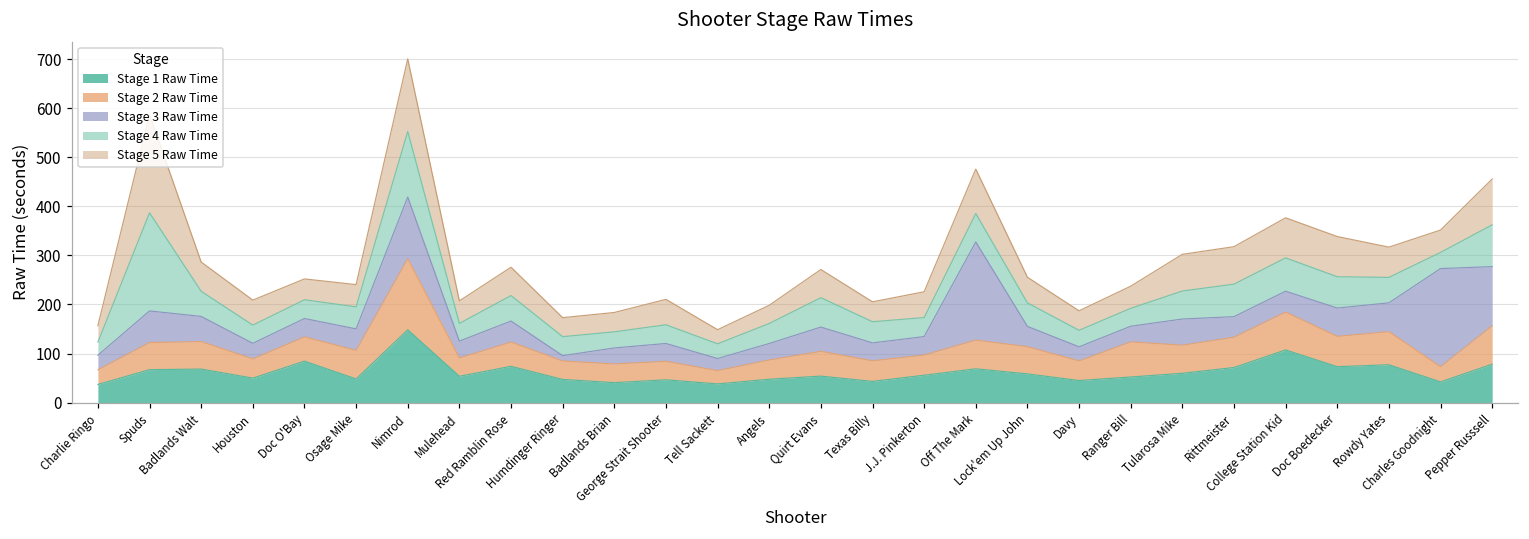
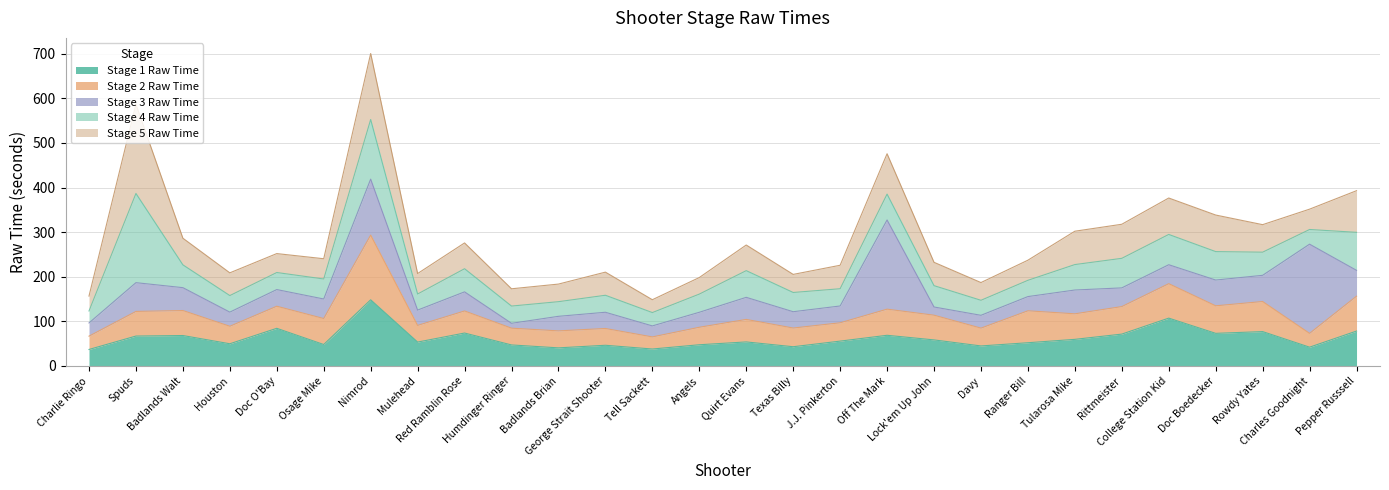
Stage 3 Raw Time, Lock'em Up John: 40 -> 20
Stage 3 Raw Time, Pepper Russsell: 120 -> 60
